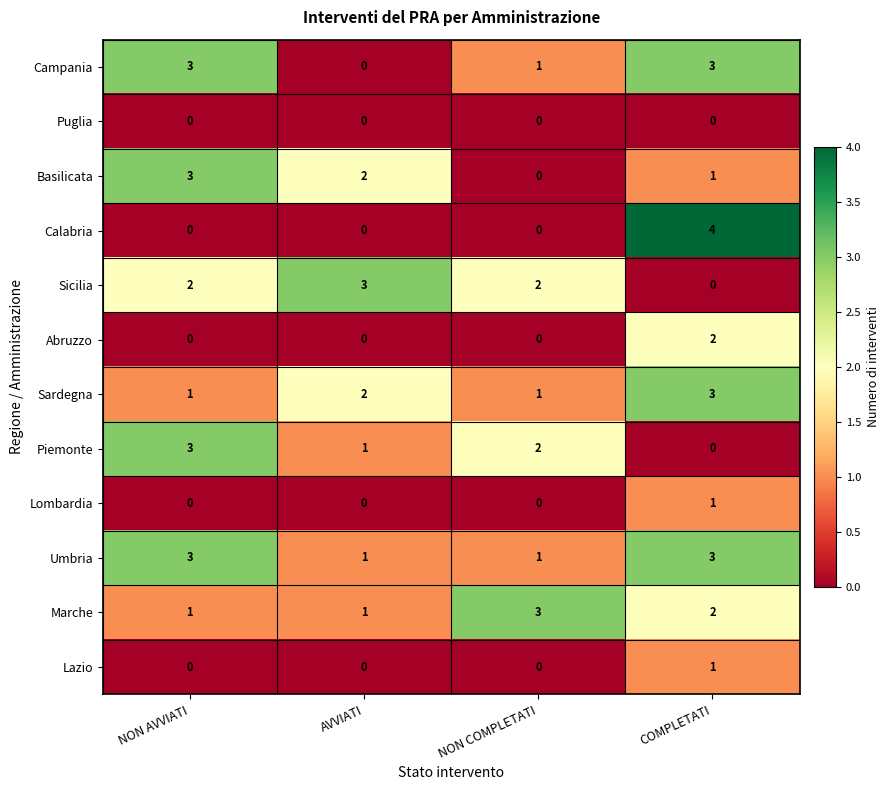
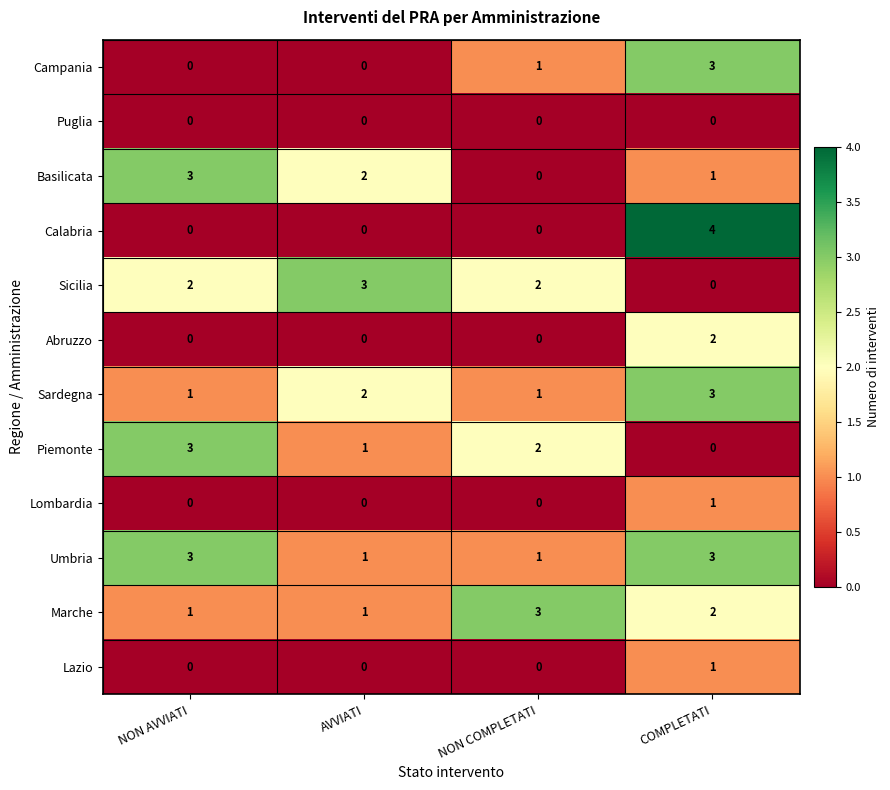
Campania, NON AVVIATI: 3 -> 0
